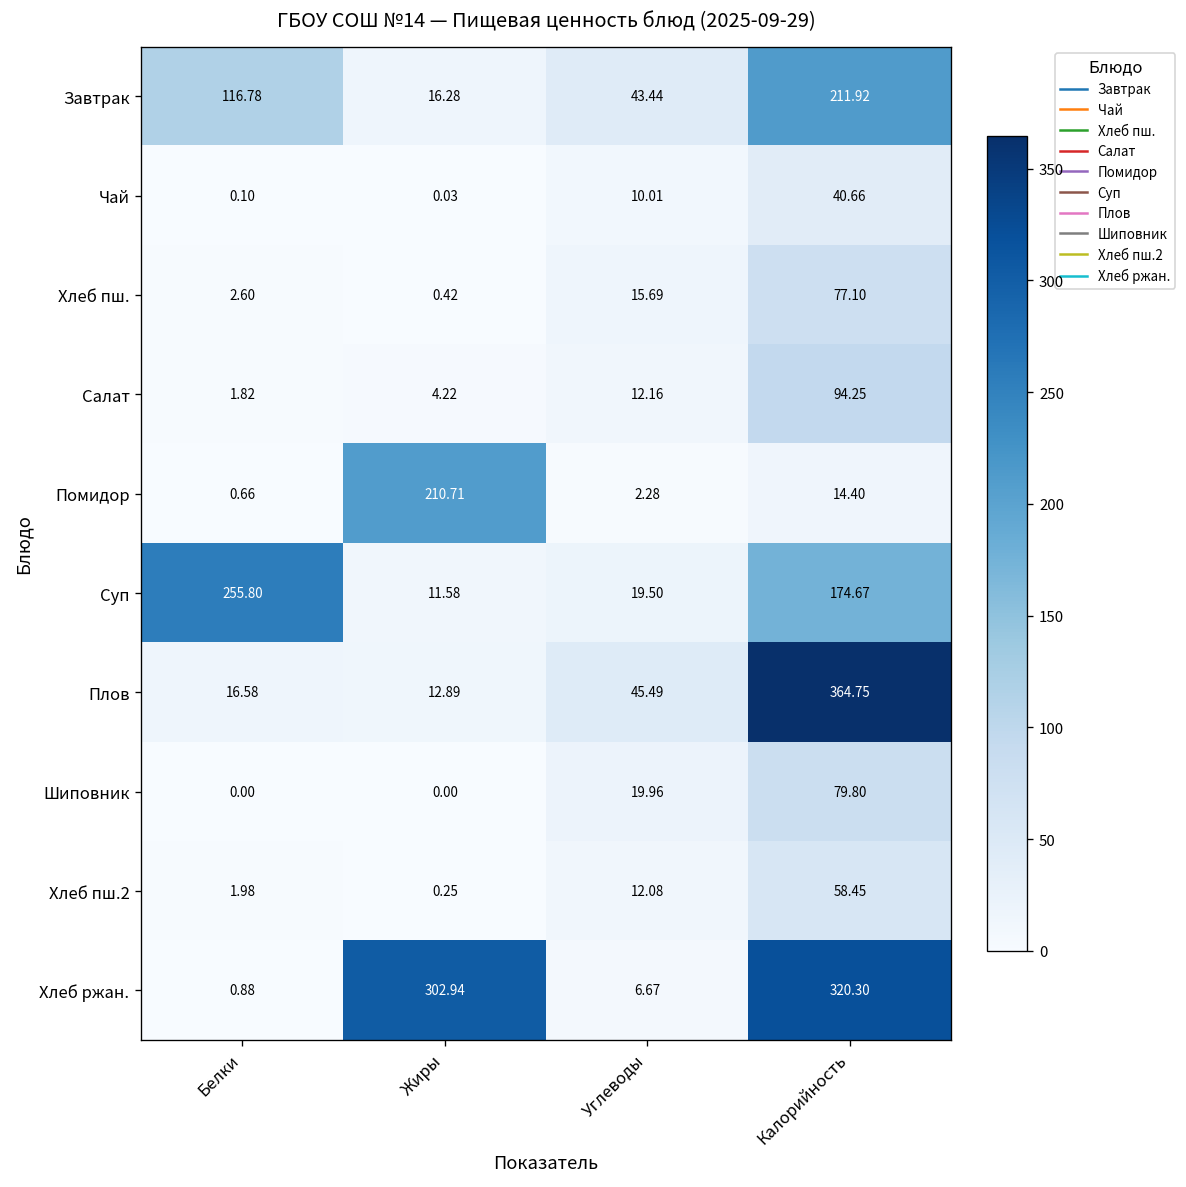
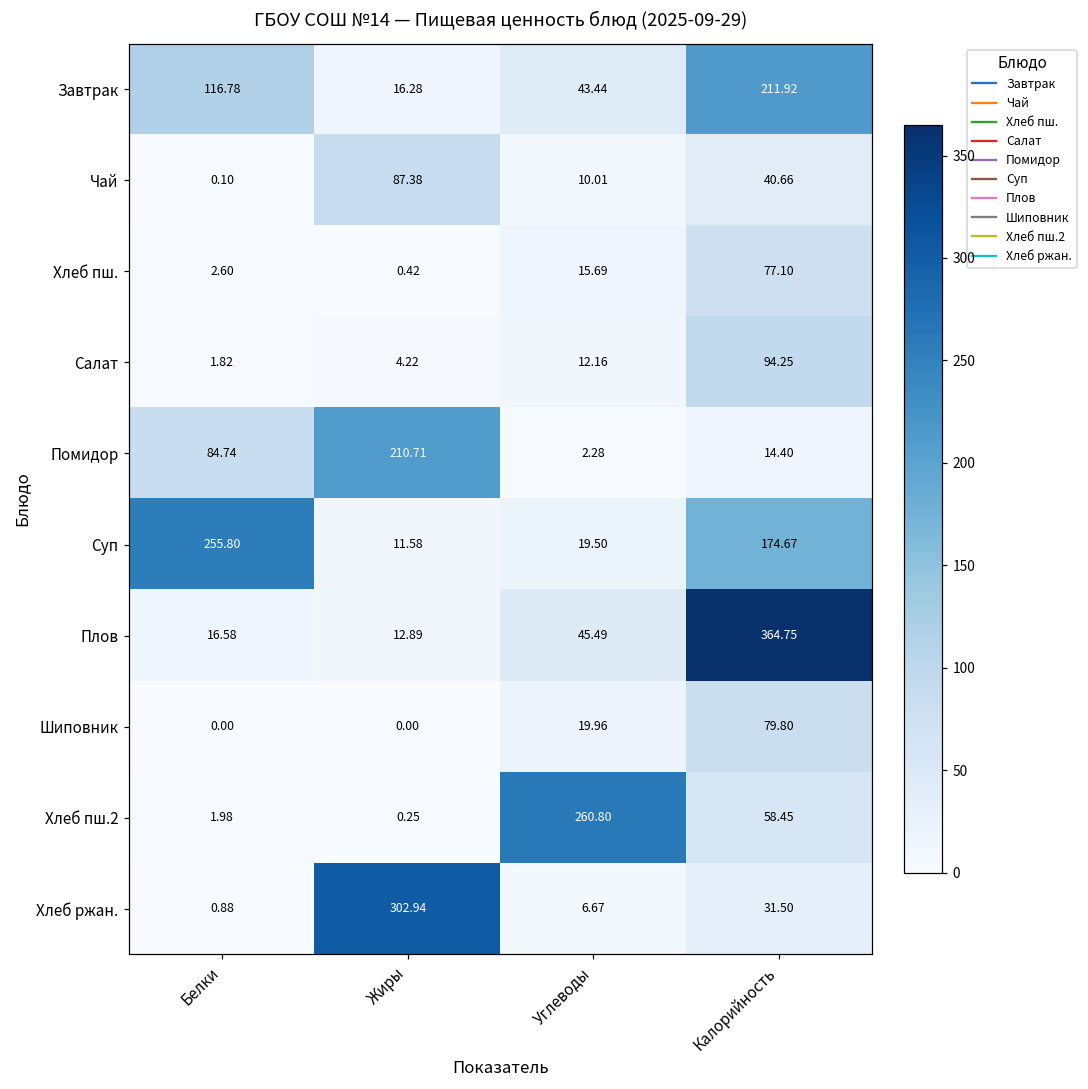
Чай, Жиры: 0.03 -> 87.38
Помидор, Белки: 0.66 -> 84.74
Хлеб пш.2, Углеводы: 12.08 -> 260.80
Хлеб ржан., Калорийность: 320.30 -> 31.50
